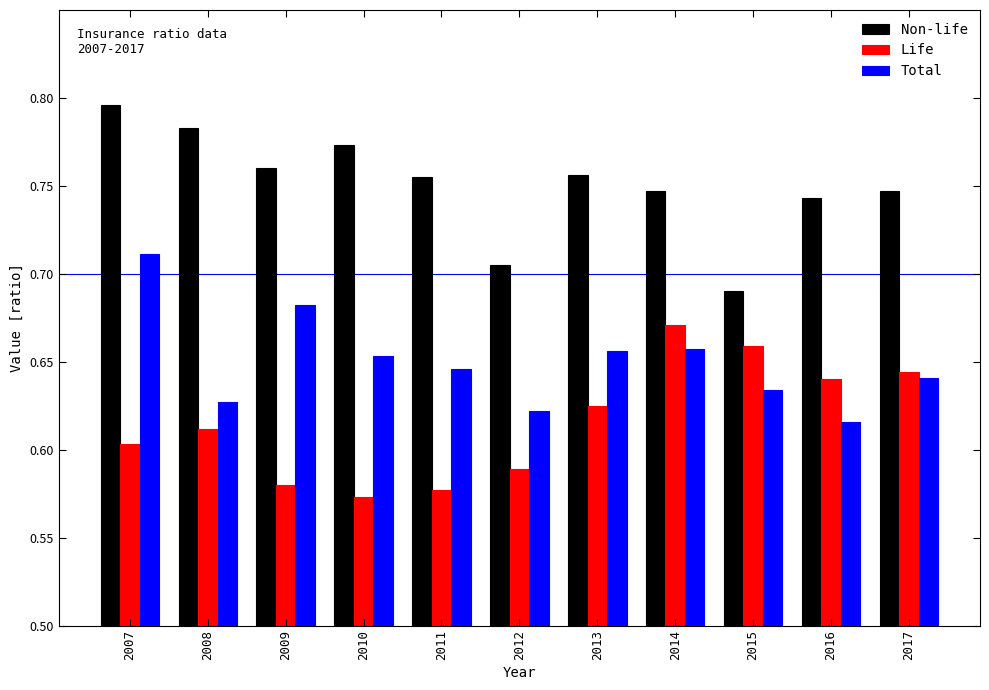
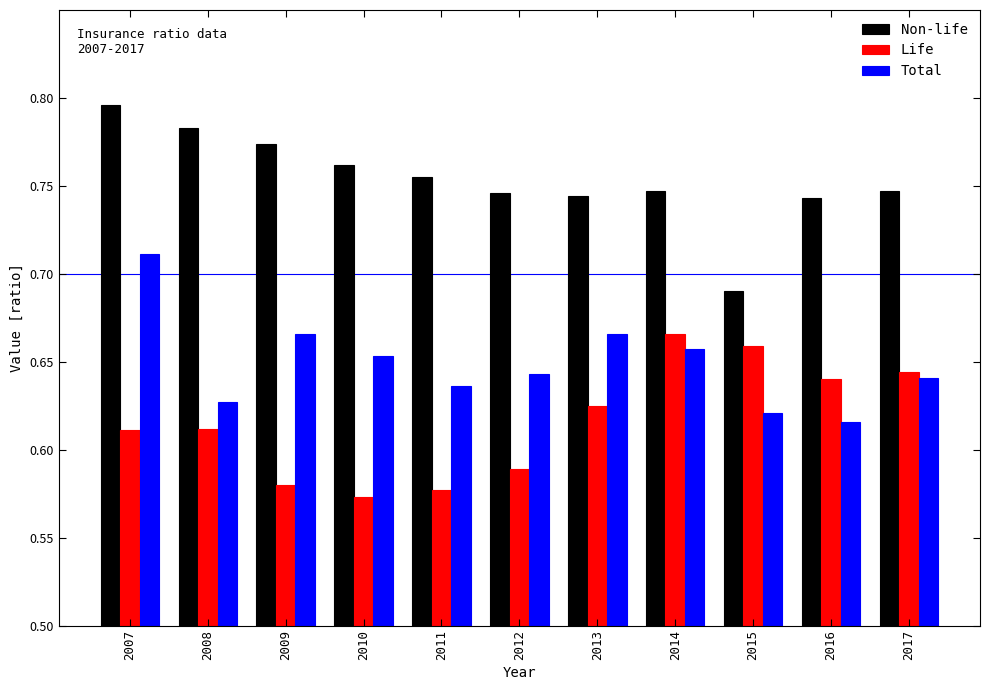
Life, 2007: 0.603 -> 0.611
Non-life, 2009: 0.760 -> 0.774
Total, 2009: 0.682 -> 0.666
Non-life, 2010: 0.773 -> 0.762
Total, 2011: 0.646 -> 0.636
Non-life, 2012: 0.705 -> 0.746
Total, 2012: 0.622 -> 0.643
Non-life, 2013: 0.756 -> 0.744
Total, 2013: 0.656 -> 0.666
Life, 2014: 0.671 -> 0.666
Total, 2015: 0.634 -> 0.621
